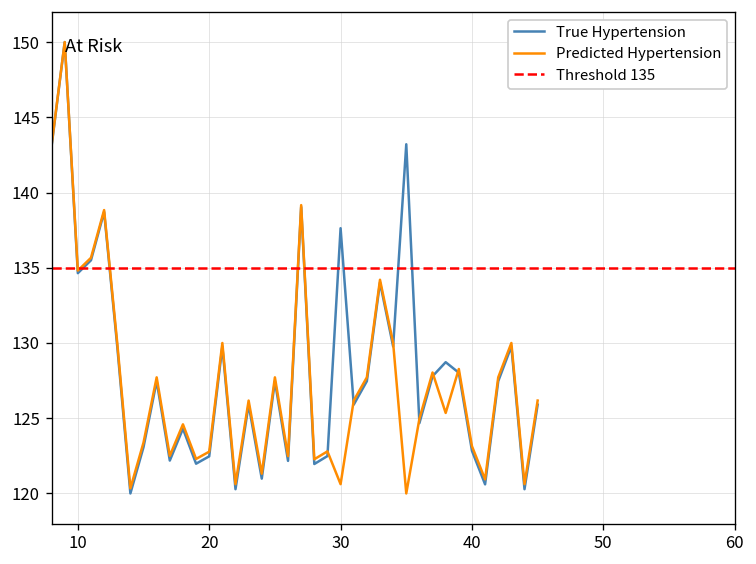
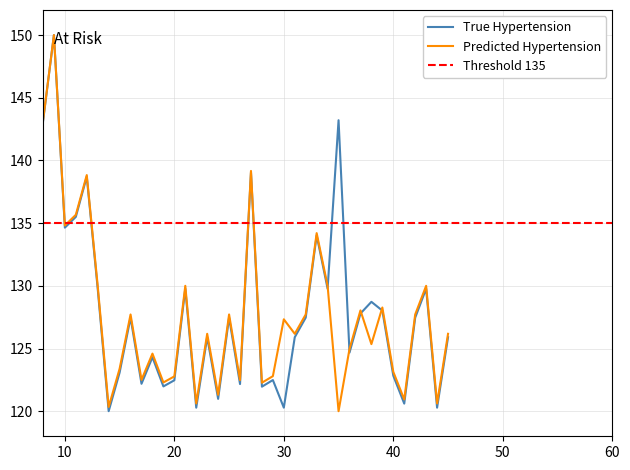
True Hypertension, 30: 137.6 -> 120.3
Predicted Hypertension, 30: 120.6 -> 127.3
